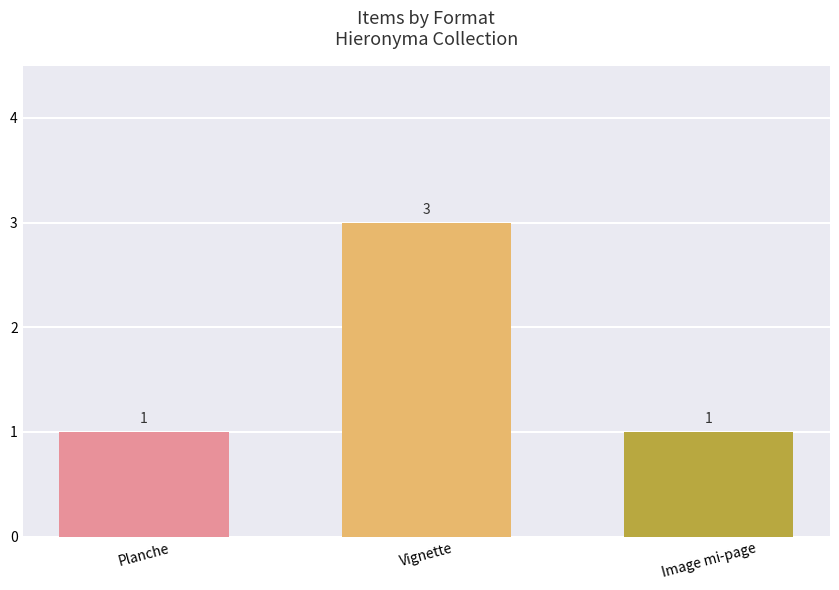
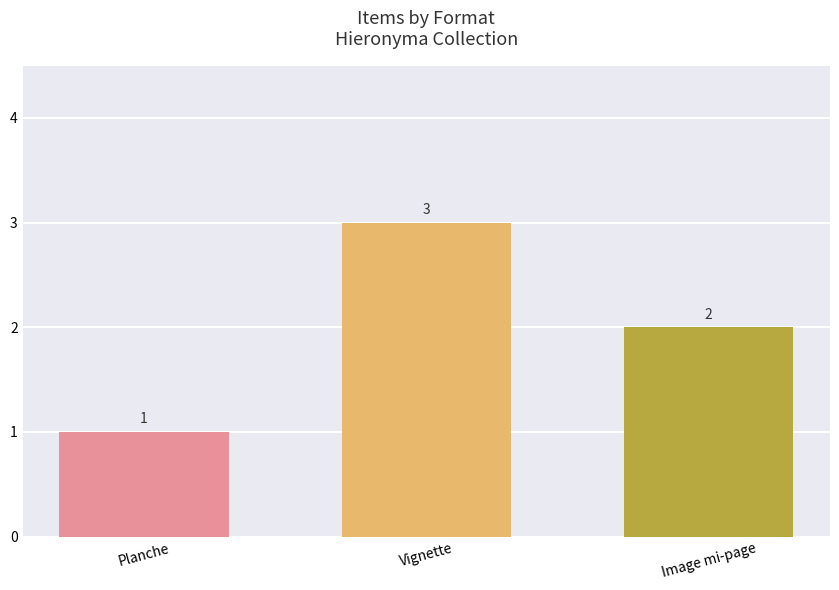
Image mi-page: 1 -> 2
